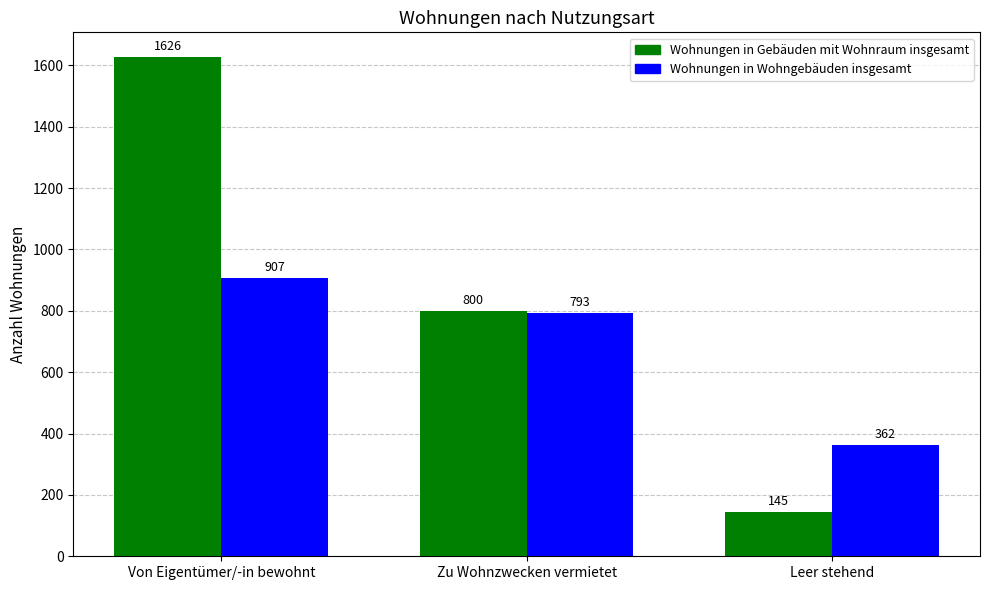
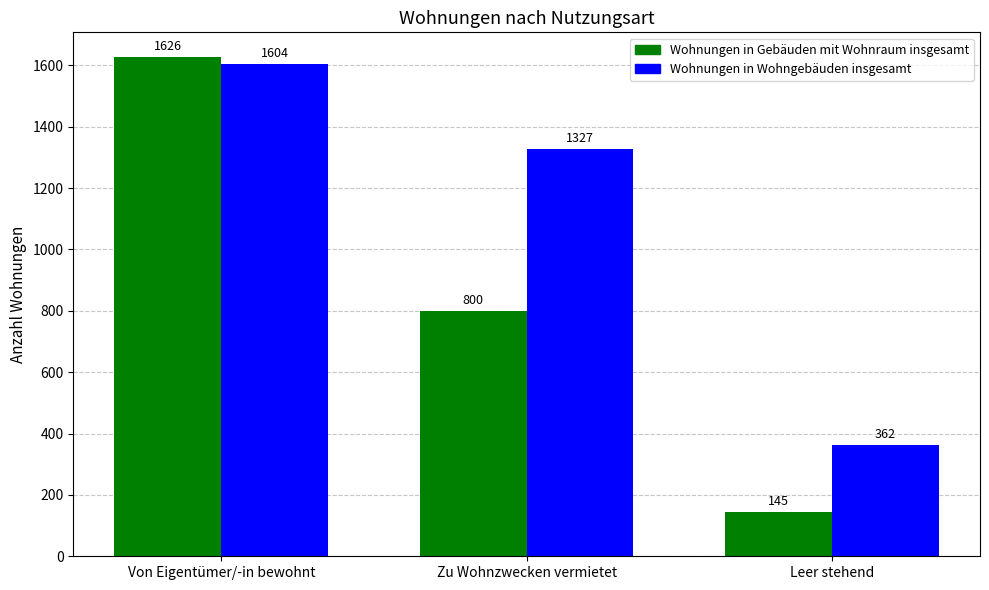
Wohnungen in Wohngebäuden insgesamt, Von Eigentümer/-in bewohnt: 907 -> 1604
Wohnungen in Wohngebäuden insgesamt, Zu Wohnzwecken vermietet: 793 -> 1327
